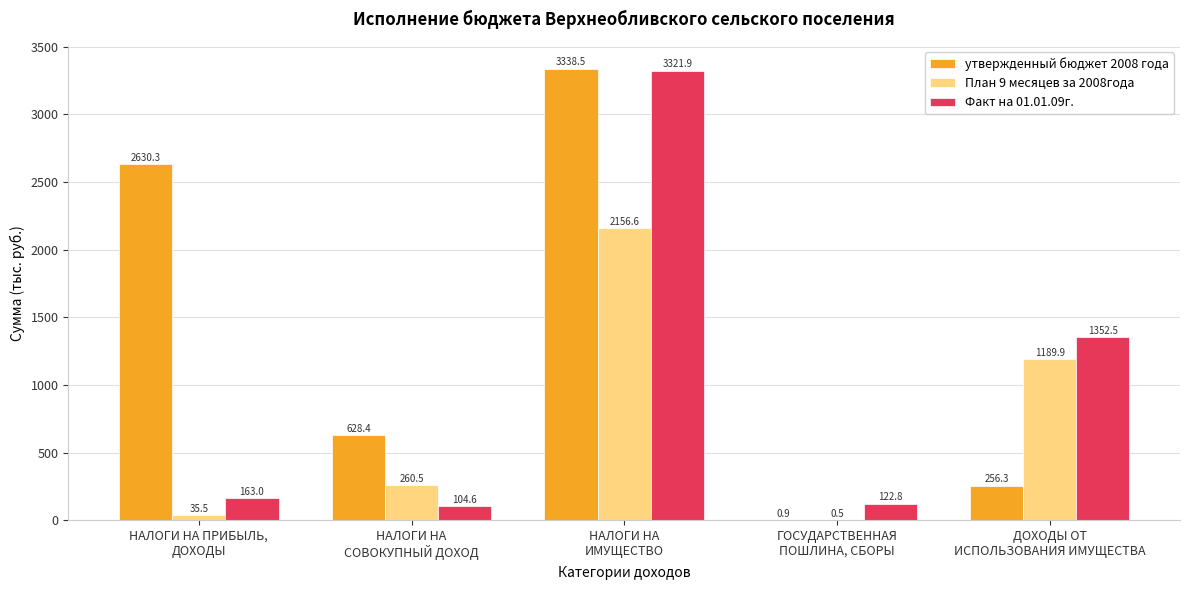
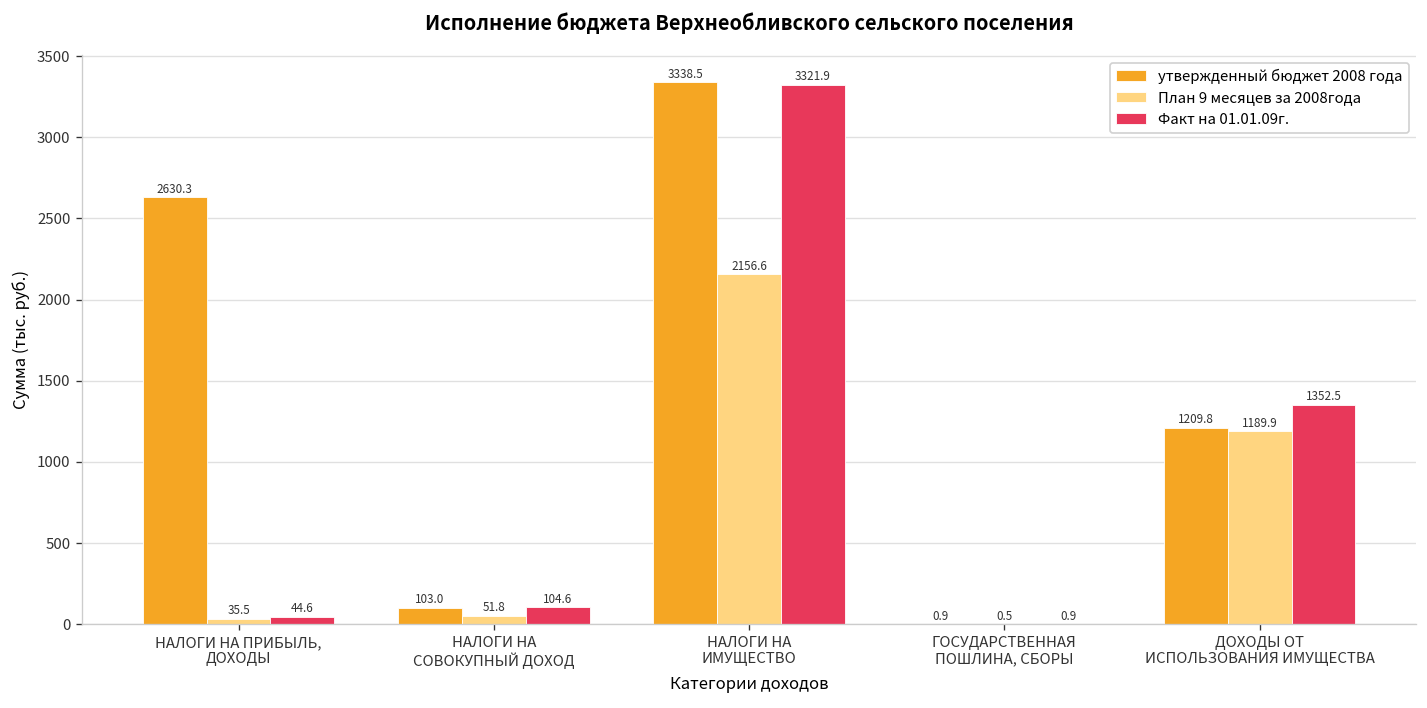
Факт на 01.01.09г., НАЛОГИ НА ПРИБЫЛЬ, ДОХОДЫ: 163.0 -> 44.6
утвержденный бюджет 2008 года, НАЛОГИ НА СОВОКУПНЫЙ ДОХОД: 628.4 -> 103.0
План 9 месяцев за 2008года, НАЛОГИ НА СОВОКУПНЫЙ ДОХОД: 260.5 -> 51.8
Факт на 01.01.09г., ГОСУДАРСТВЕННАЯ ПОШЛИНА, СБОРЫ: 122.8 -> 0.9
утвержденный бюджет 2008 года, ДОХОДЫ ОТ ИСПОЛЬЗОВАНИЯ ИМУЩЕСТВА: 256.3 -> 1209.8
